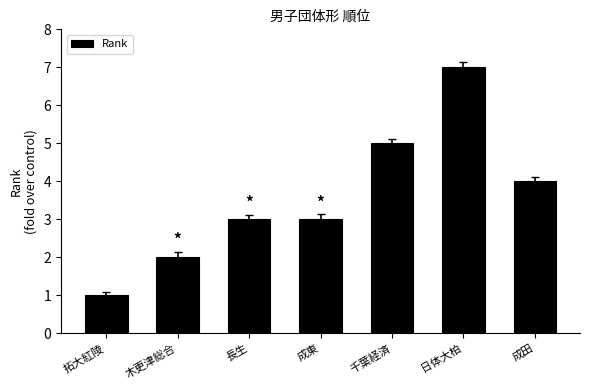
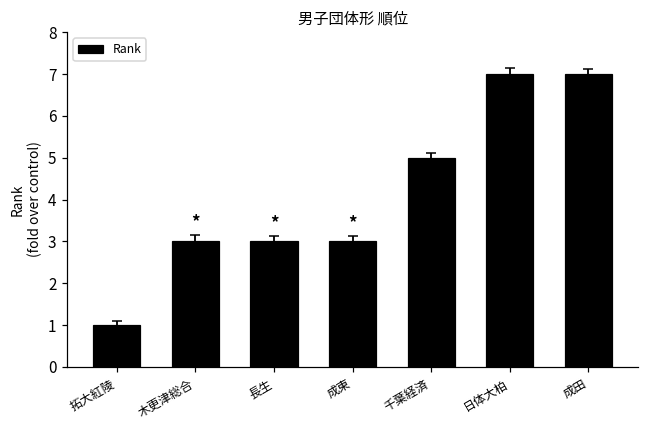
Rank, 木更津総合: 2 -> 3
Rank, 成田: 4 -> 7
